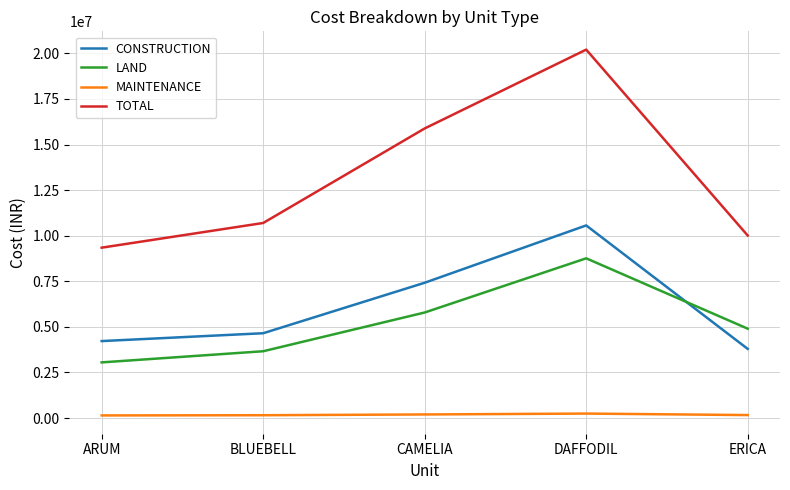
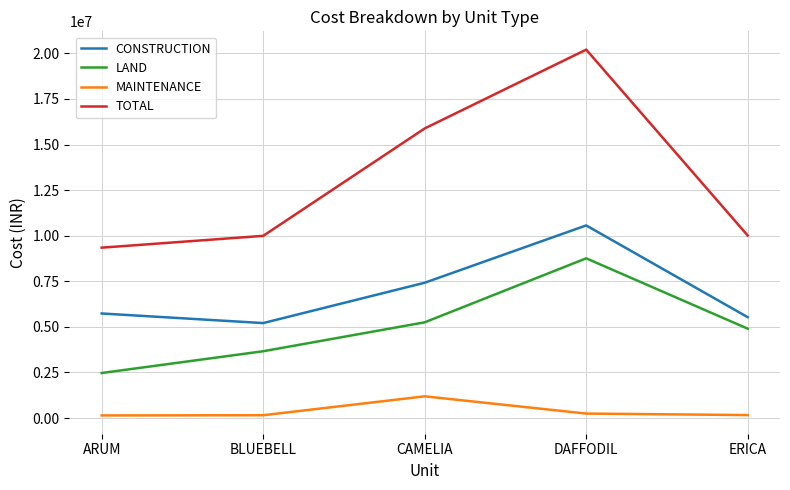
CONSTRUCTION, ARUM: 4200000 -> 5700000
LAND, ARUM: 3100000 -> 2500000
CONSTRUCTION, BLUEBELL: 4700000 -> 5200000
TOTAL, BLUEBELL: 10700000 -> 10000000
LAND, CAMELIA: 5800000 -> 5200000
MAINTENANCE, CAMELIA: 200000 -> 1200000
CONSTRUCTION, ERICA: 3800000 -> 5500000
